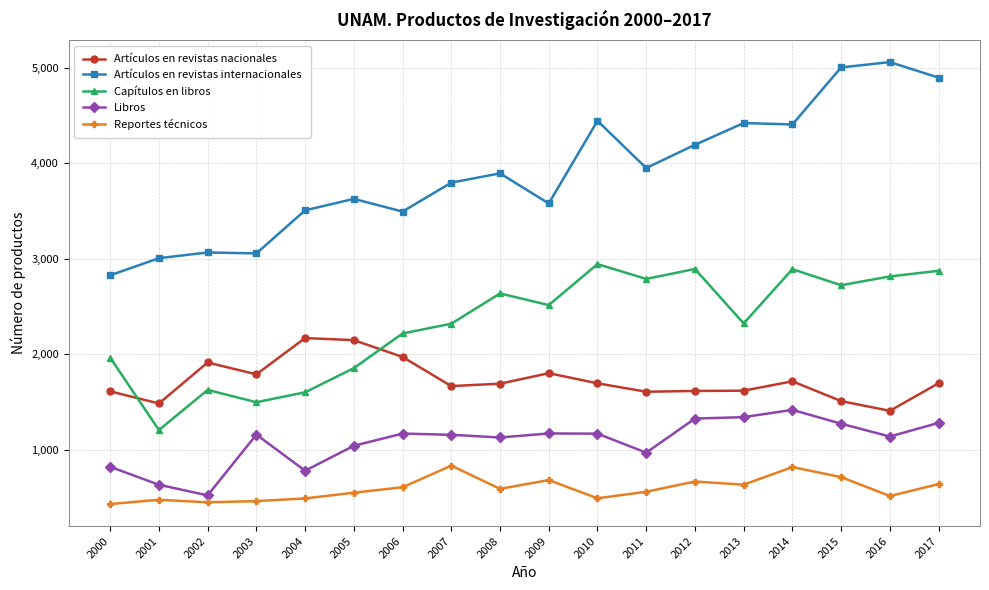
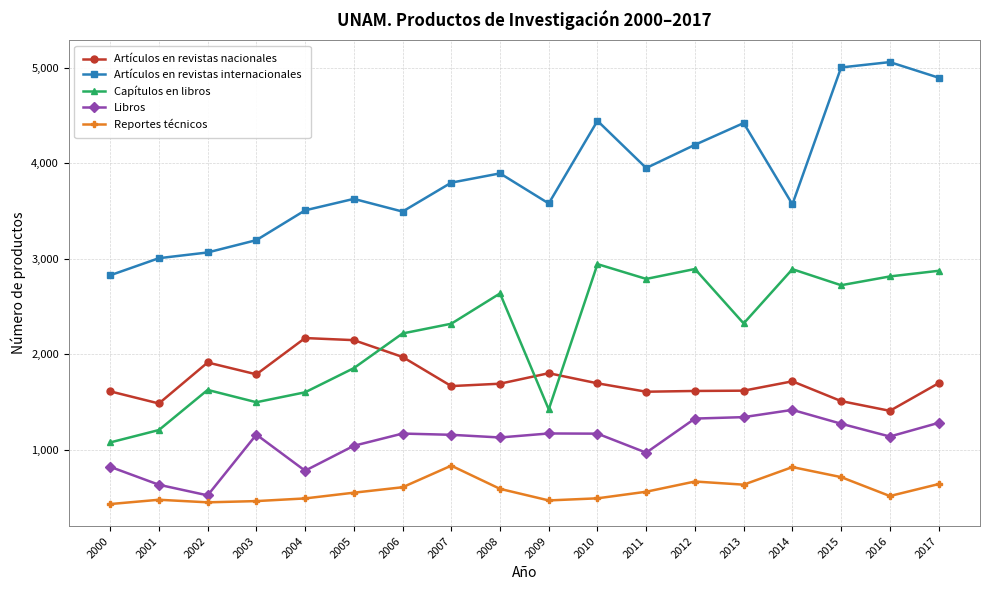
Capítulos en libros, 2000: 2,000 -> 1,100
Artículos en revistas internacionales, 2003: 3,100 -> 3,200
Capítulos en libros, 2009: 2,500 -> 1,400
Reportes técnicos, 2009: 700 -> 500
Artículos en revistas internacionales, 2014: 4,400 -> 3,600
